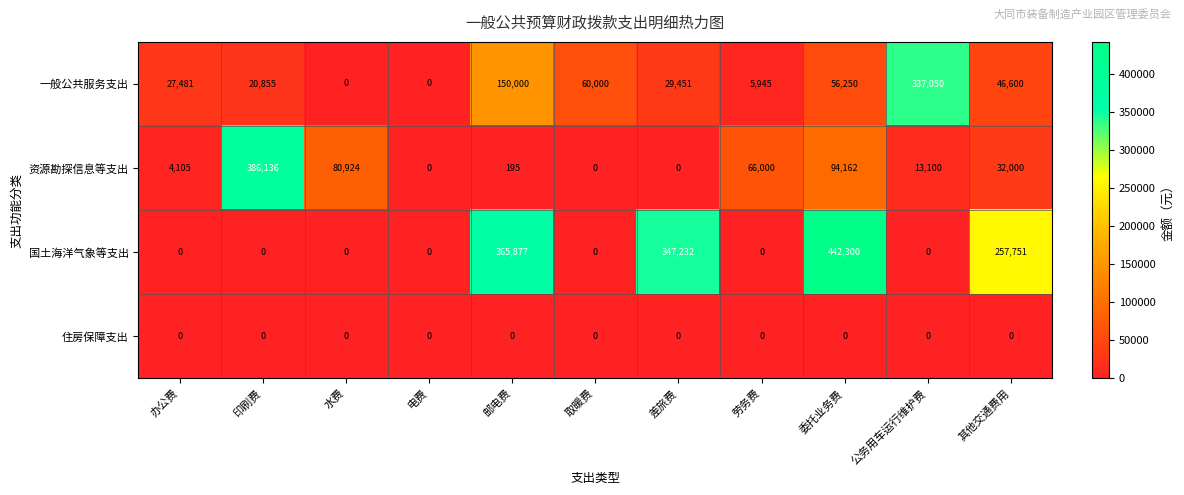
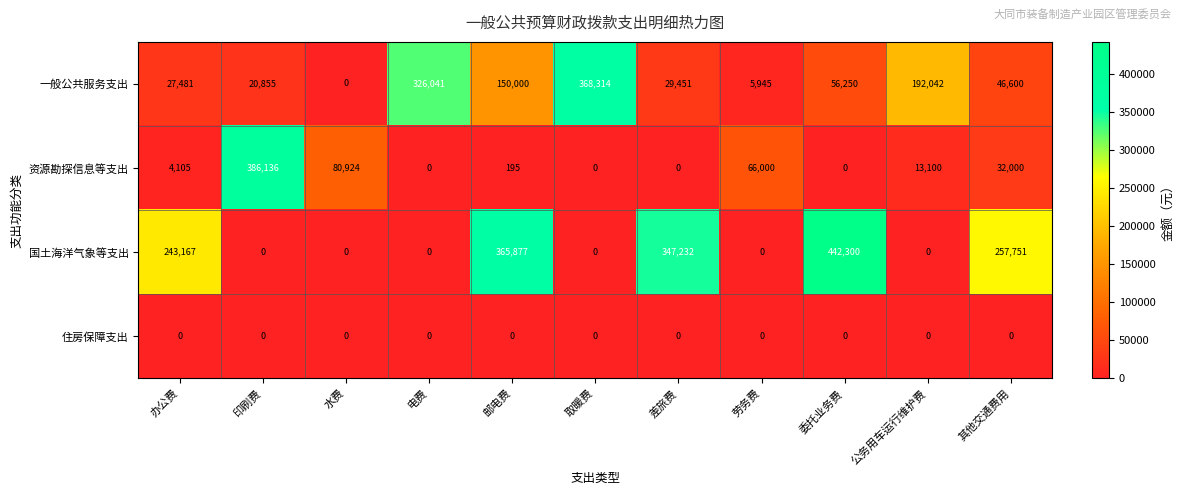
一般公共服务支出, 电费: 0 -> 326,041
一般公共服务支出, 取暖费: 60,000 -> 368,314
一般公共服务支出, 公务用车运行维护费: 337,050 -> 192,042
资源勘探信息等支出, 委托业务费: 94,162 -> 0
国土海洋气象等支出, 办公费: 0 -> 243,167
